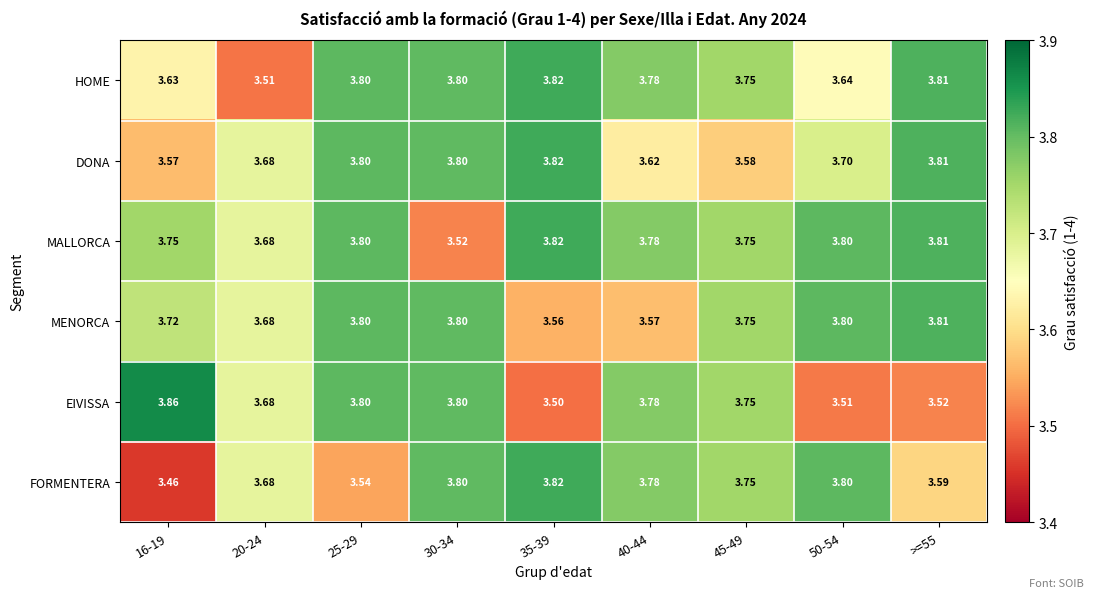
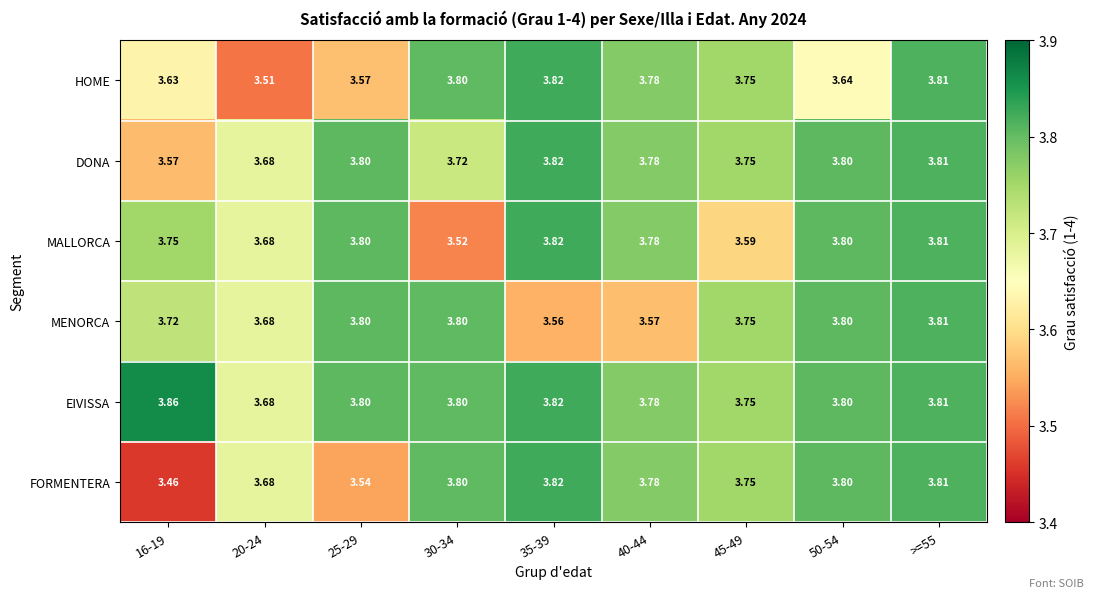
HOME, 25-29: 3.80 -> 3.57
DONA, 30-34: 3.80 -> 3.72
DONA, 40-44: 3.62 -> 3.78
DONA, 45-49: 3.58 -> 3.75
DONA, 50-54: 3.70 -> 3.80
MALLORCA, 45-49: 3.75 -> 3.59
EIVISSA, 35-39: 3.50 -> 3.82
EIVISSA, 50-54: 3.51 -> 3.80
EIVISSA, >=55: 3.52 -> 3.81
FORMENTERA, >=55: 3.59 -> 3.81
